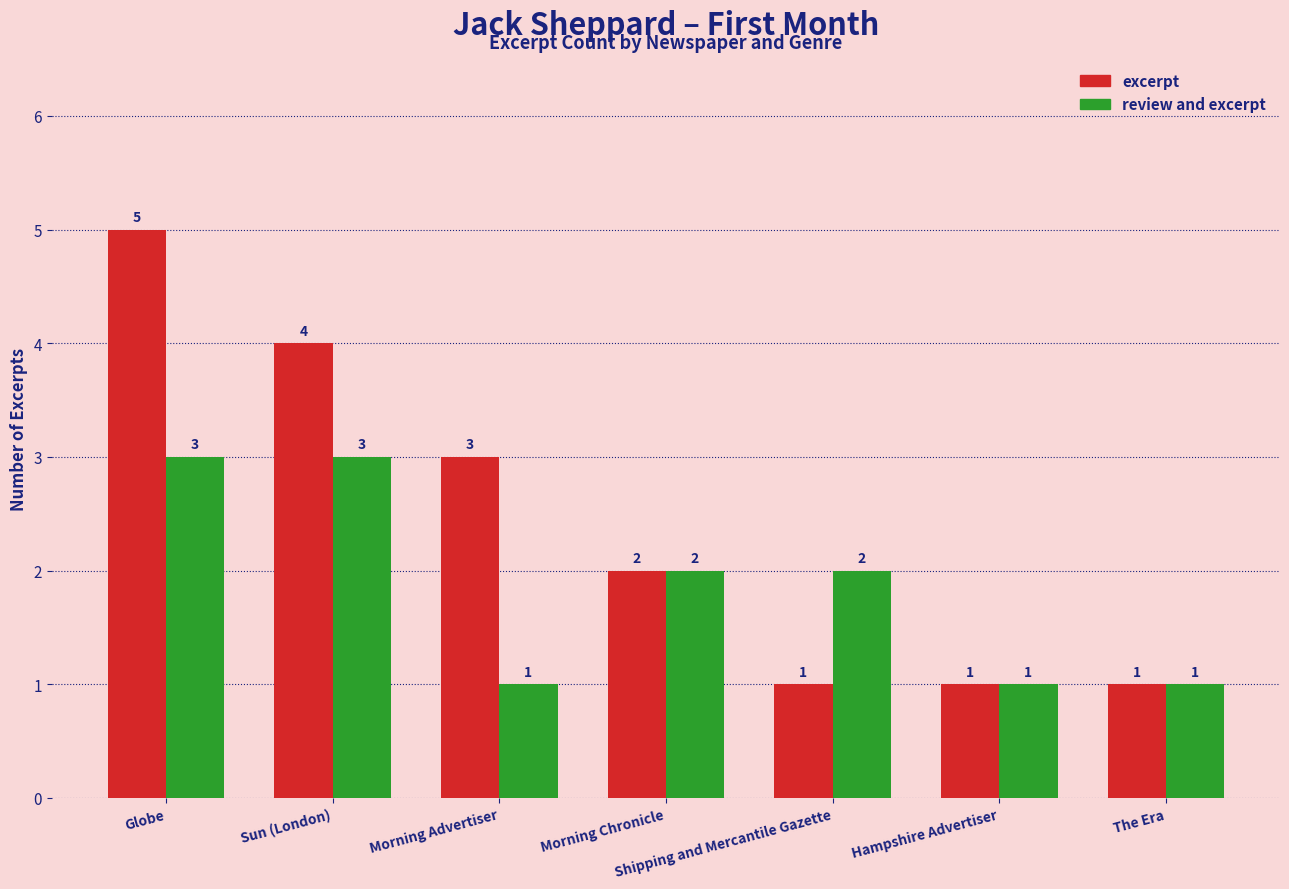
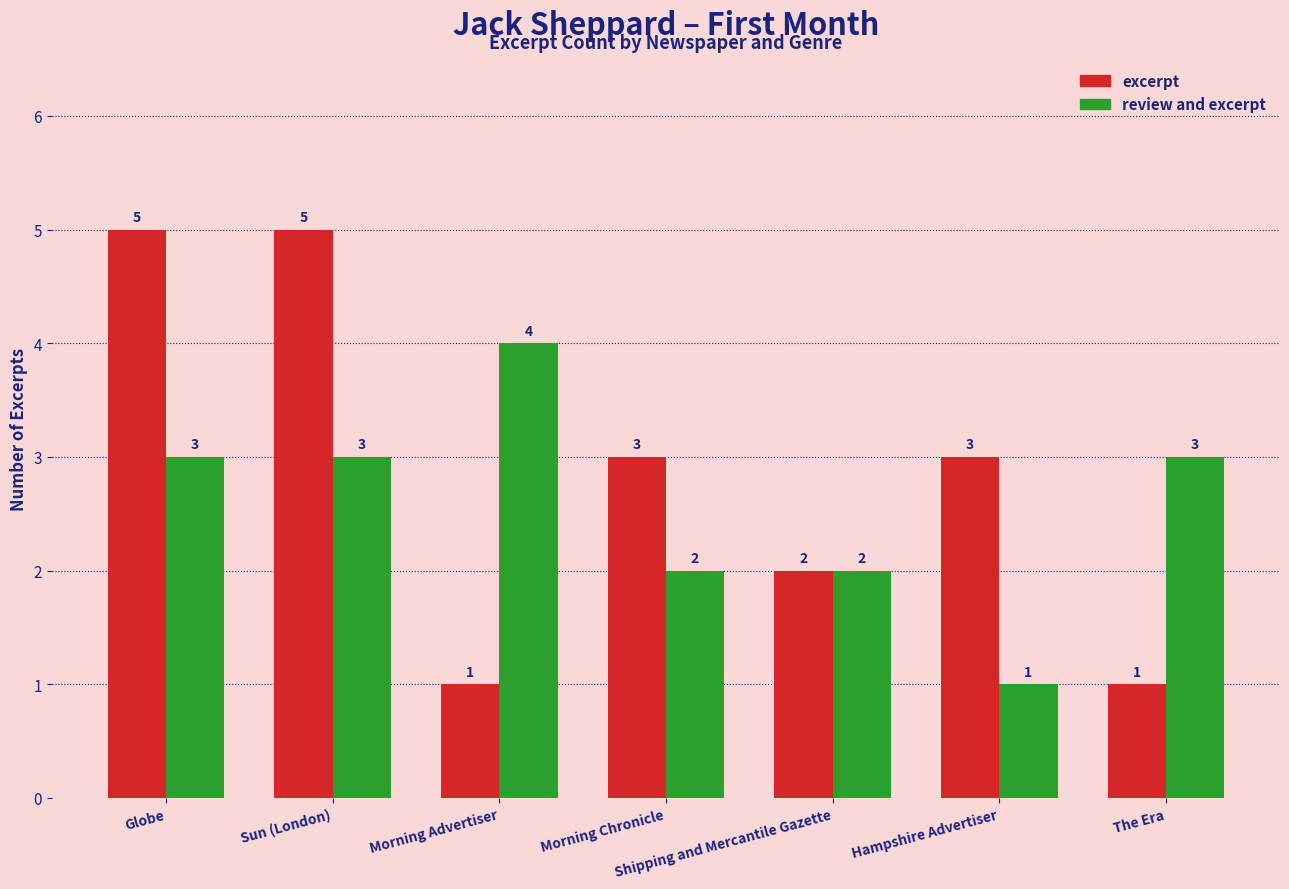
excerpt, Sun (London): 4 -> 5
excerpt, Morning Advertiser: 3 -> 1
review and excerpt, Morning Advertiser: 1 -> 4
excerpt, Morning Chronicle: 2 -> 3
excerpt, Shipping and Mercantile Gazette: 1 -> 2
excerpt, Hampshire Advertiser: 1 -> 3
review and excerpt, The Era: 1 -> 3
